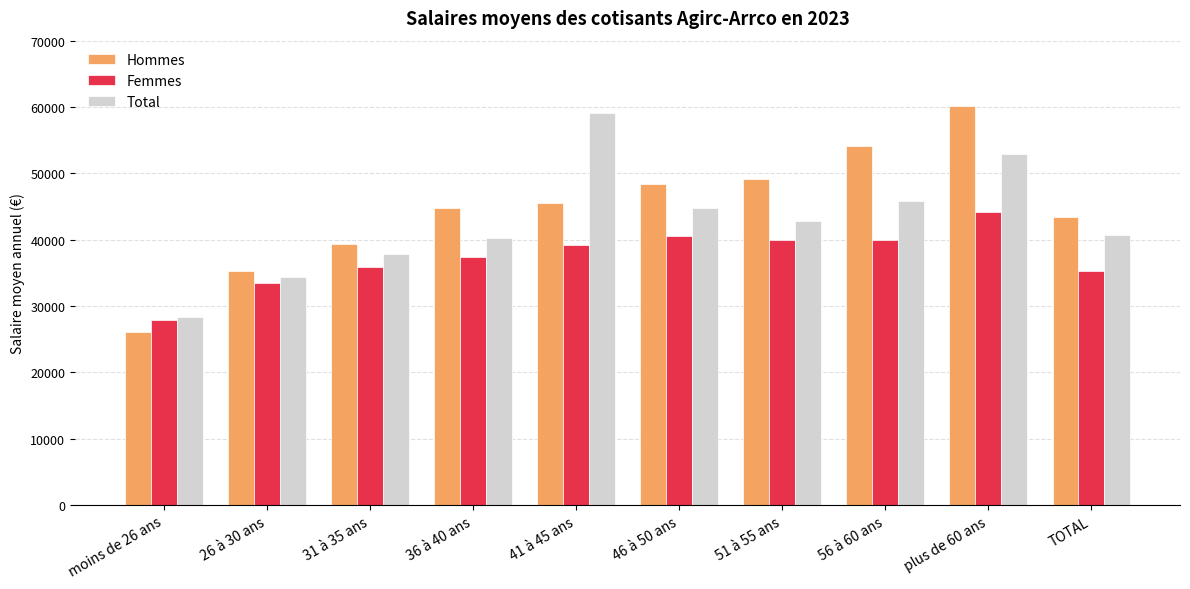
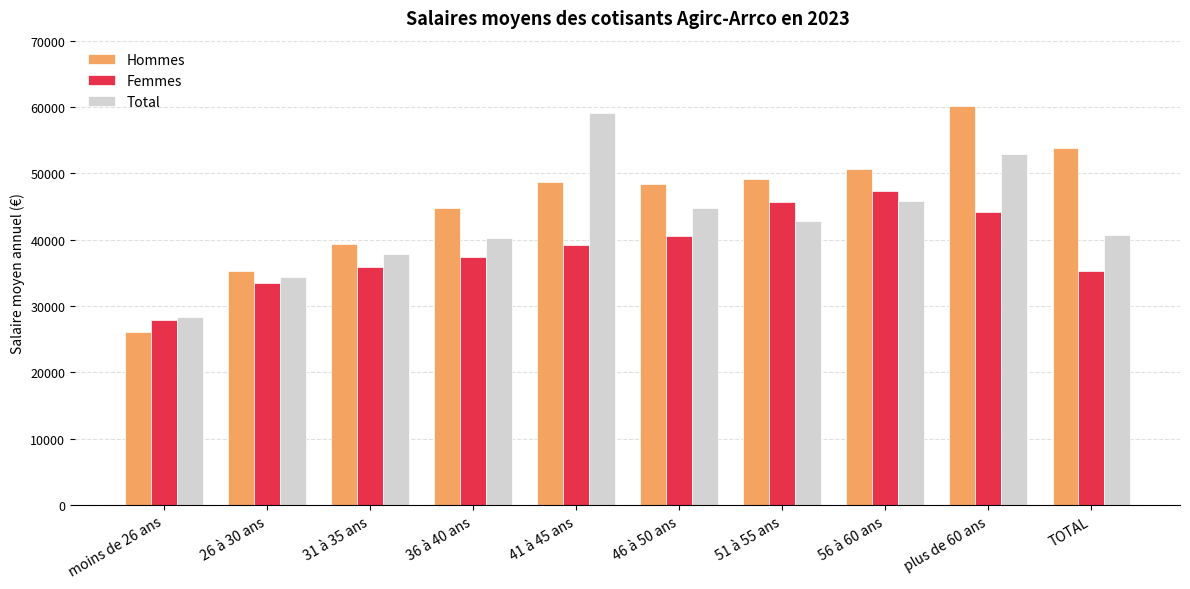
Hommes, 41 à 45 ans: 46000 -> 49000
Femmes, 51 à 55 ans: 40000 -> 46000
Hommes, 56 à 60 ans: 54000 -> 51000
Femmes, 56 à 60 ans: 40000 -> 47000
Hommes, TOTAL: 43000 -> 54000
